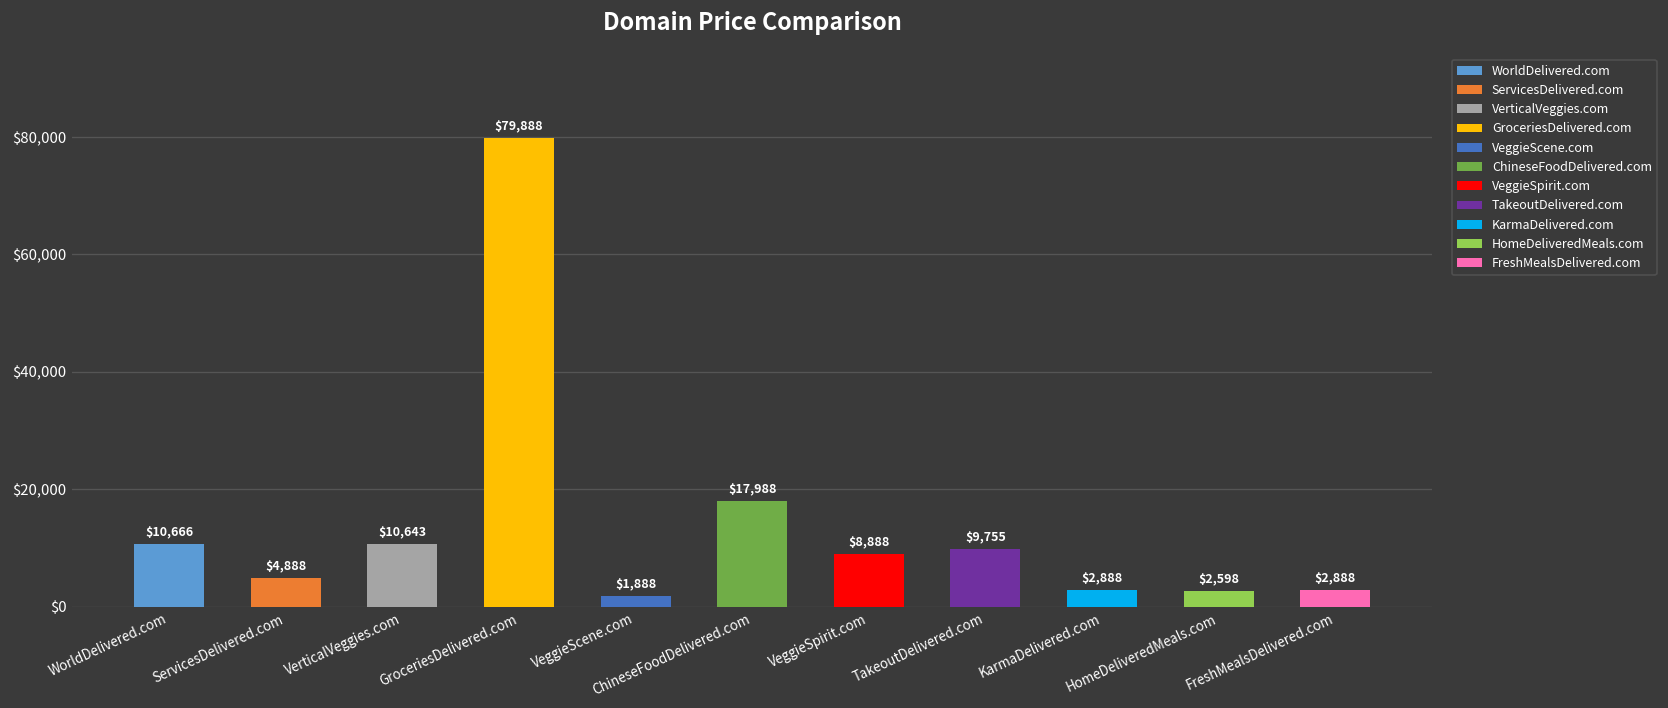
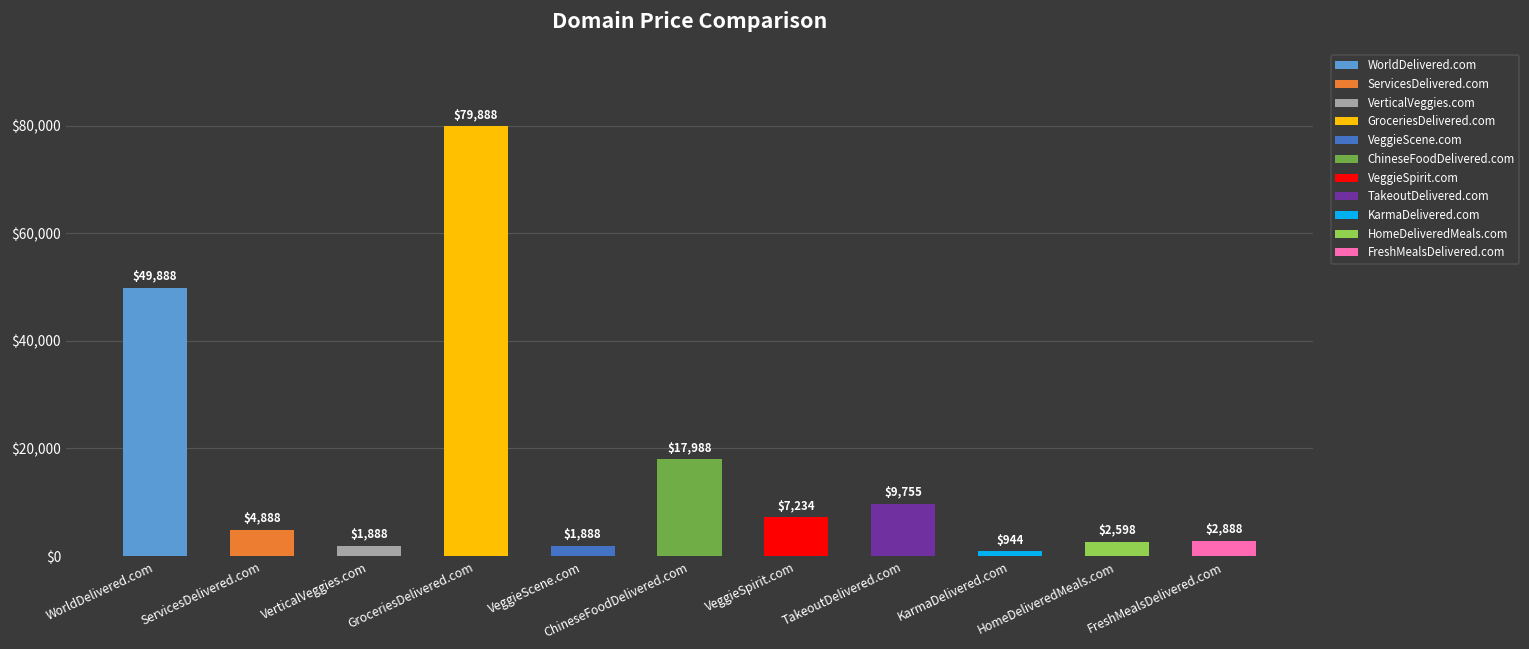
WorldDelivered.com: $10,666 -> $49,888
VerticalVeggies.com: $10,643 -> $1,888
VeggieSpirit.com: $8,888 -> $7,234
KarmaDelivered.com: $2,888 -> $944
